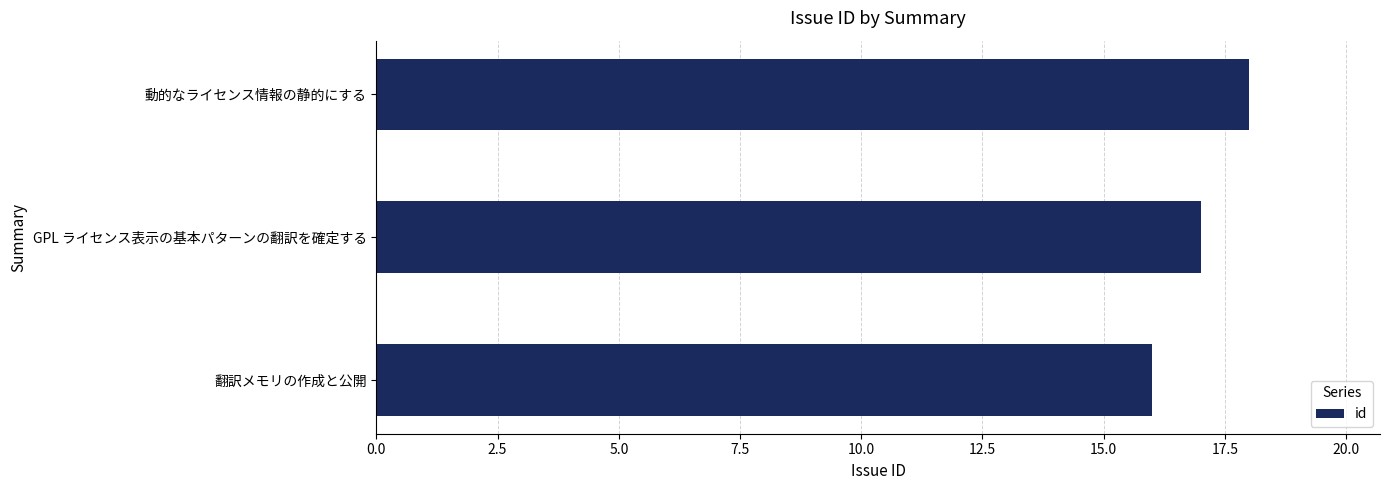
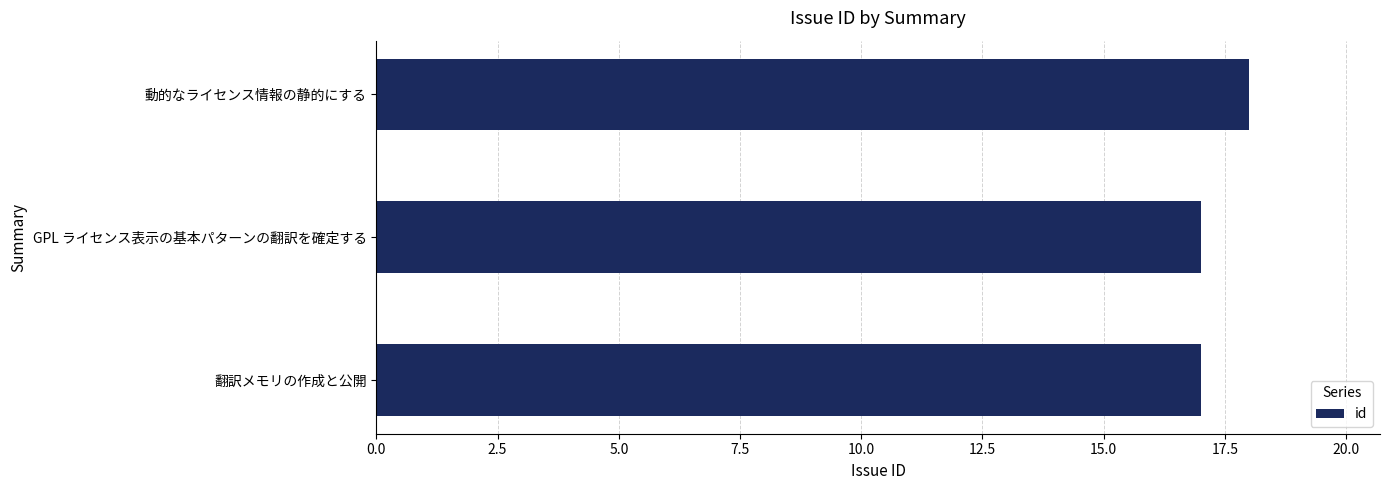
翻訳メモリの作成と公開: 16 -> 17
